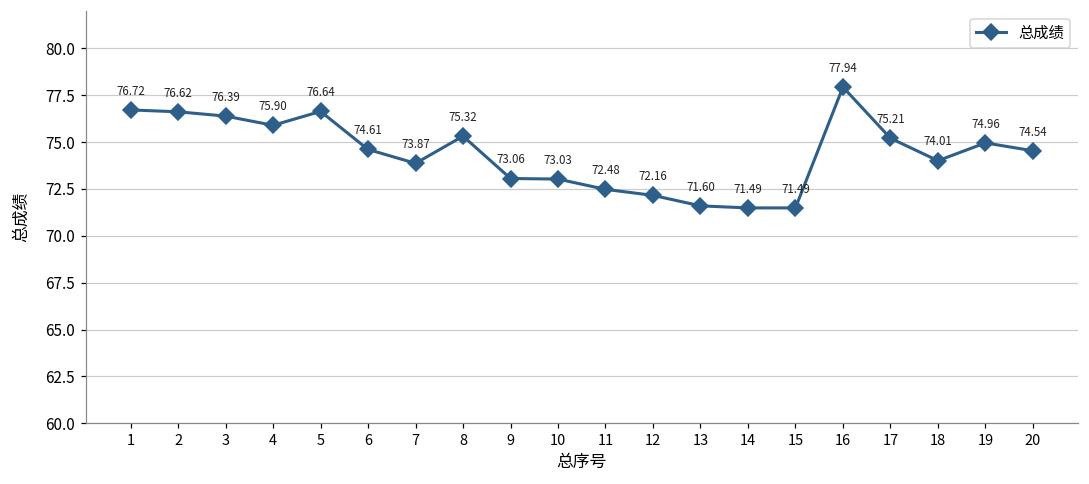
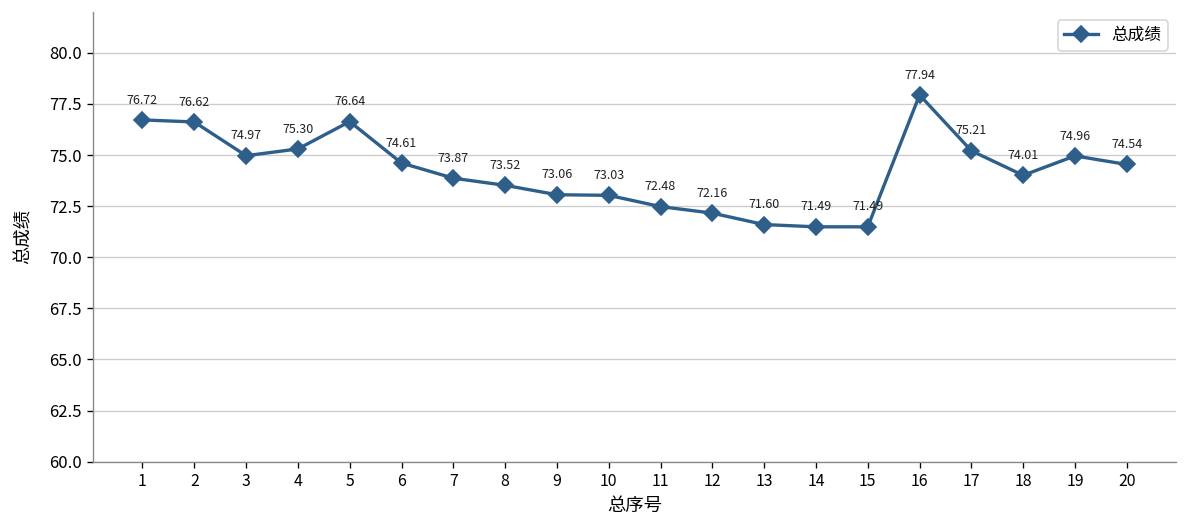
3: 76.39 -> 74.97
4: 75.90 -> 75.30
8: 75.32 -> 73.52
